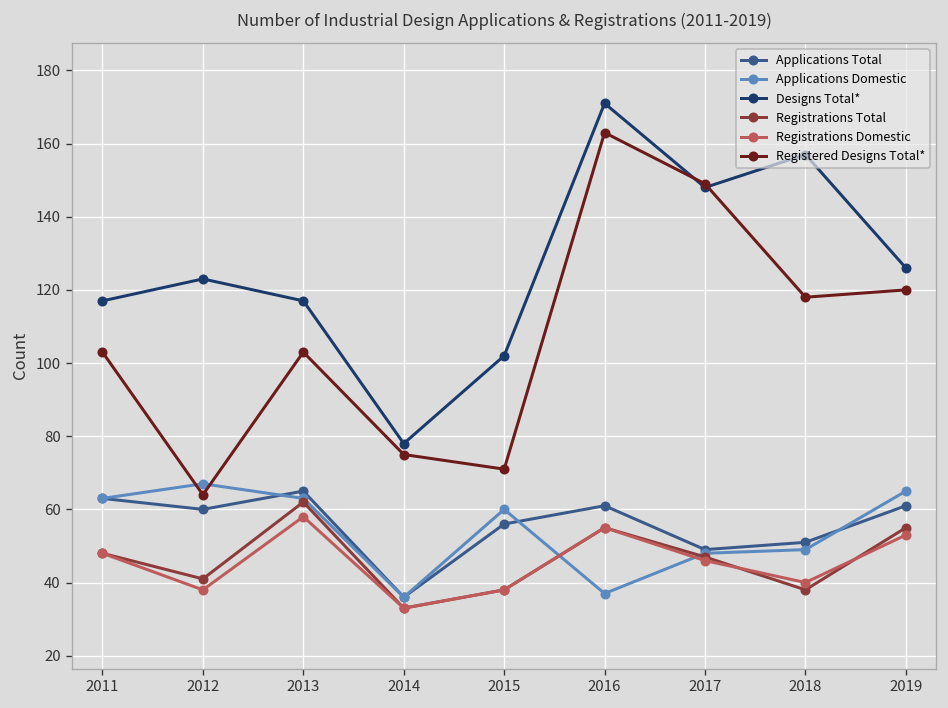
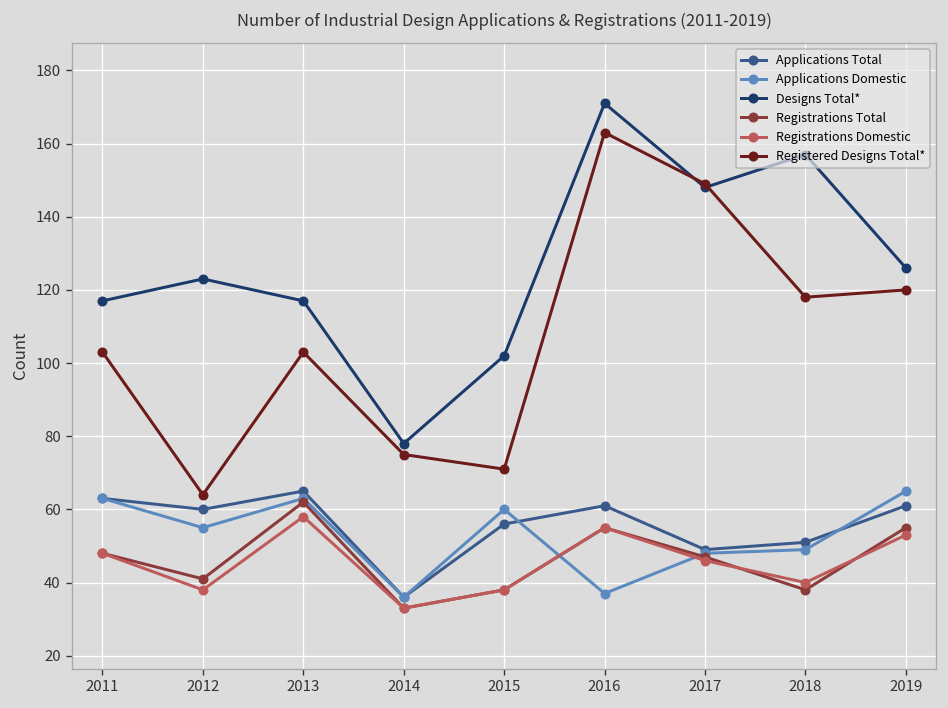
Applications Domestic, 2012: 67 -> 55
